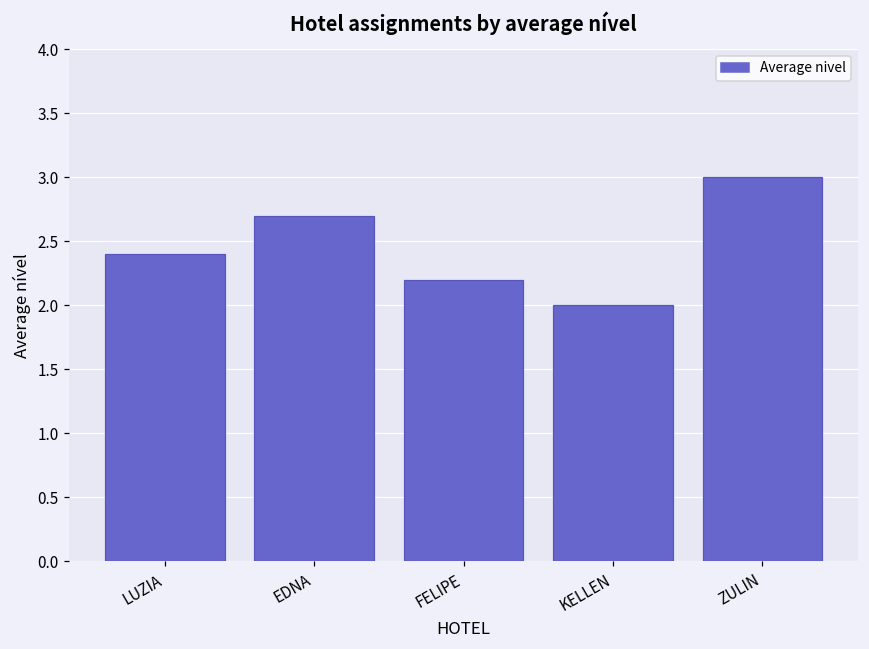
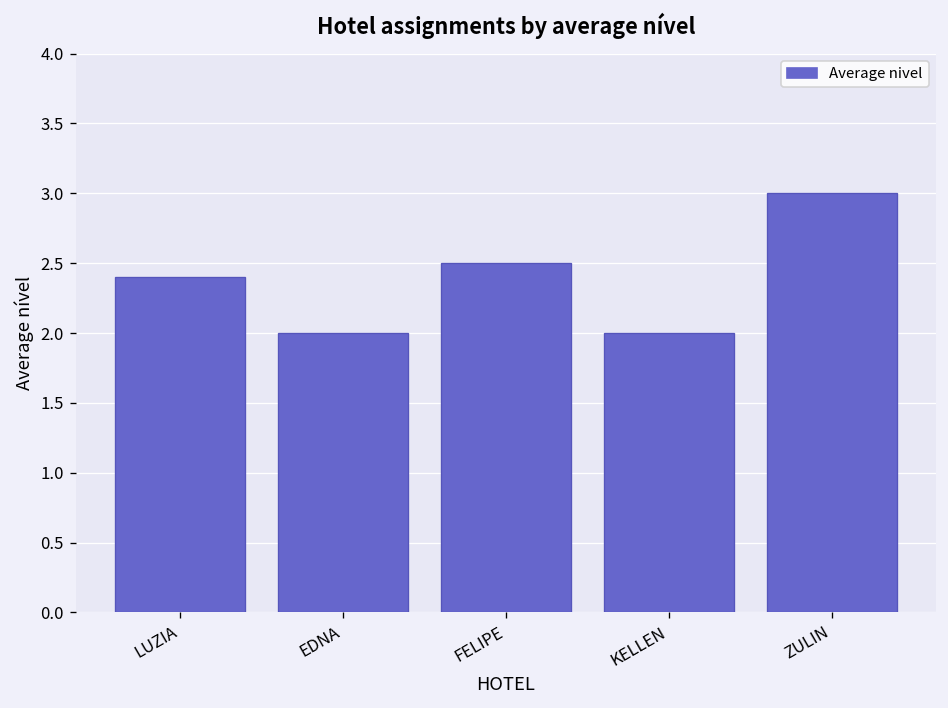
EDNA: 2.7 -> 2.0
FELIPE: 2.2 -> 2.5
